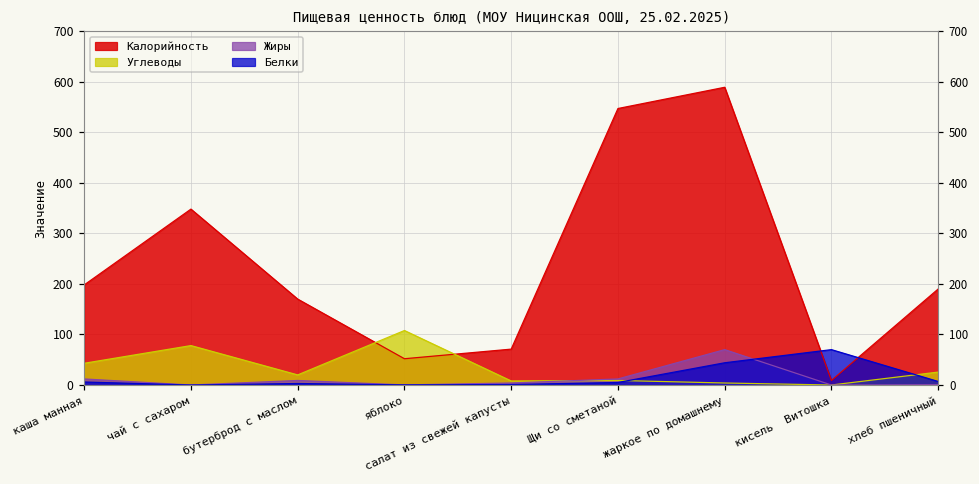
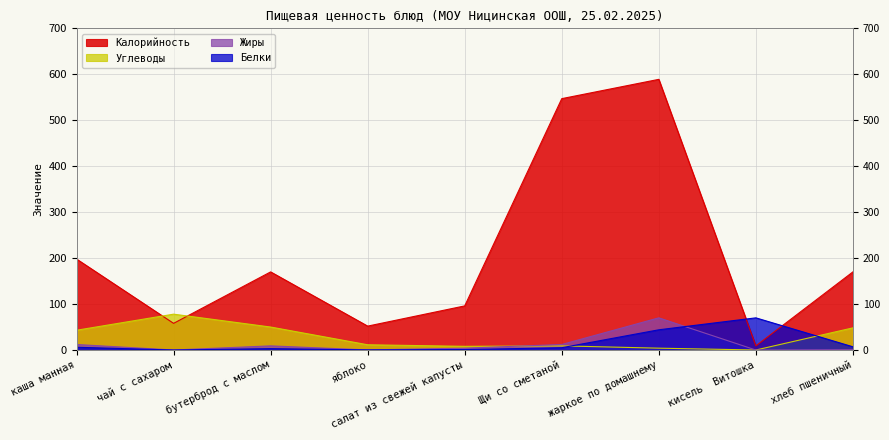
Калорийность, чай с сахаром: 350 -> 60
Углеводы, бутерброд с маслом: 20 -> 50
Углеводы, яблоко: 110 -> 10
Калорийность, салат из свежей капусты: 70 -> 100
Калорийность, хлеб пшеничный: 190 -> 170
Углеводы, хлеб пшеничный: 30 -> 50
